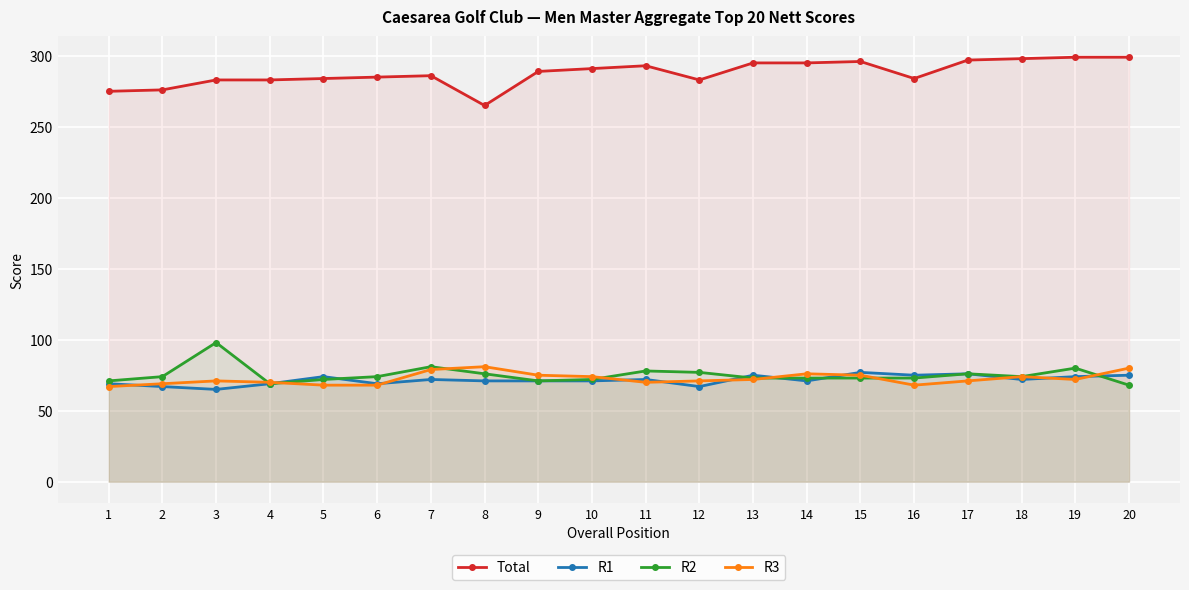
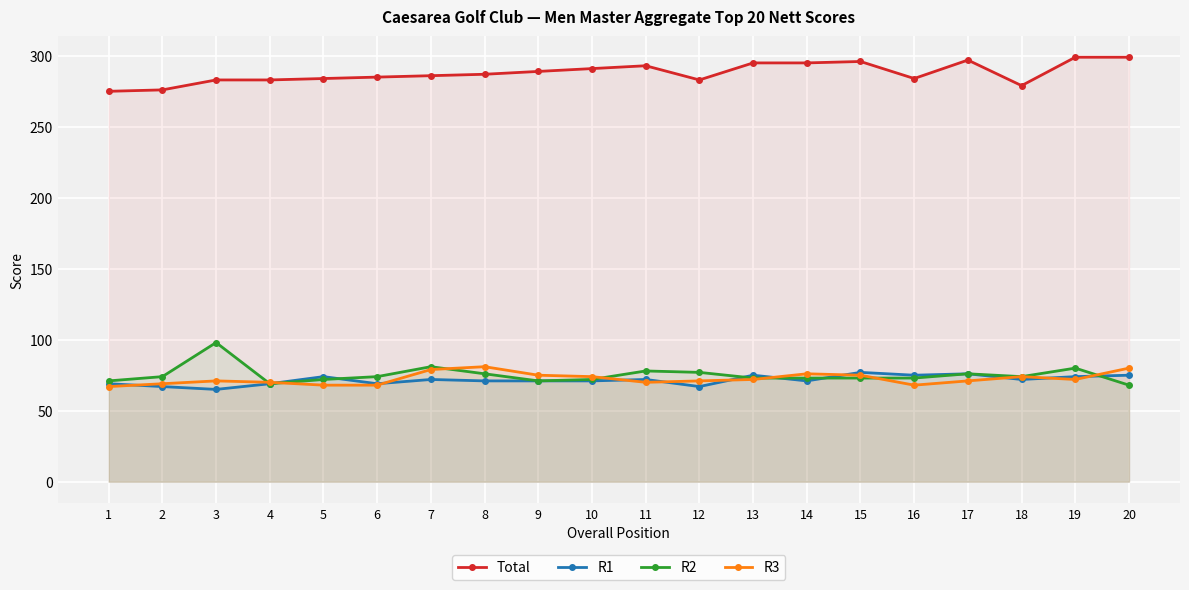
Total, 8: 265 -> 287
Total, 18: 298 -> 279
